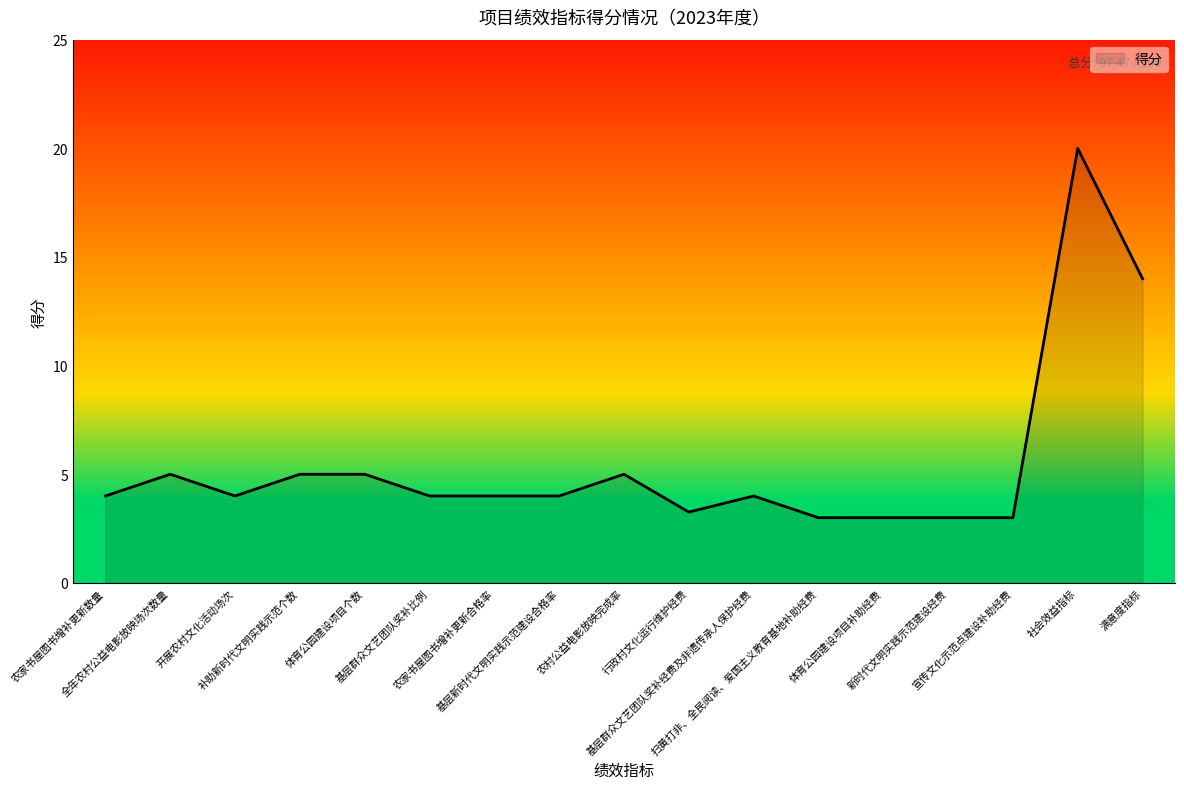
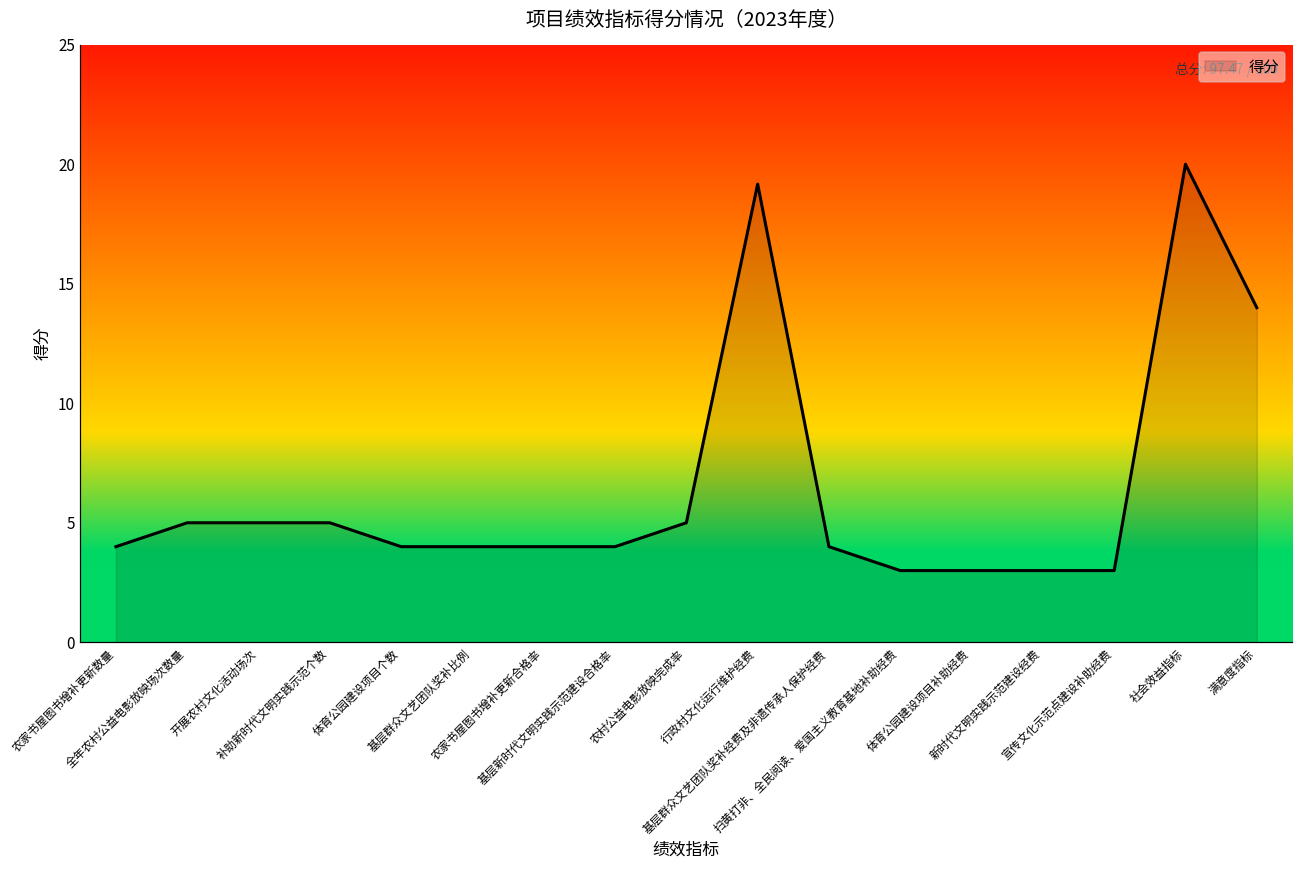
开展农村文化活动场次: 4 -> 5
体育公园建设项目个数: 5 -> 4
行政村文化运行维护经费: 3.3 -> 19.2
